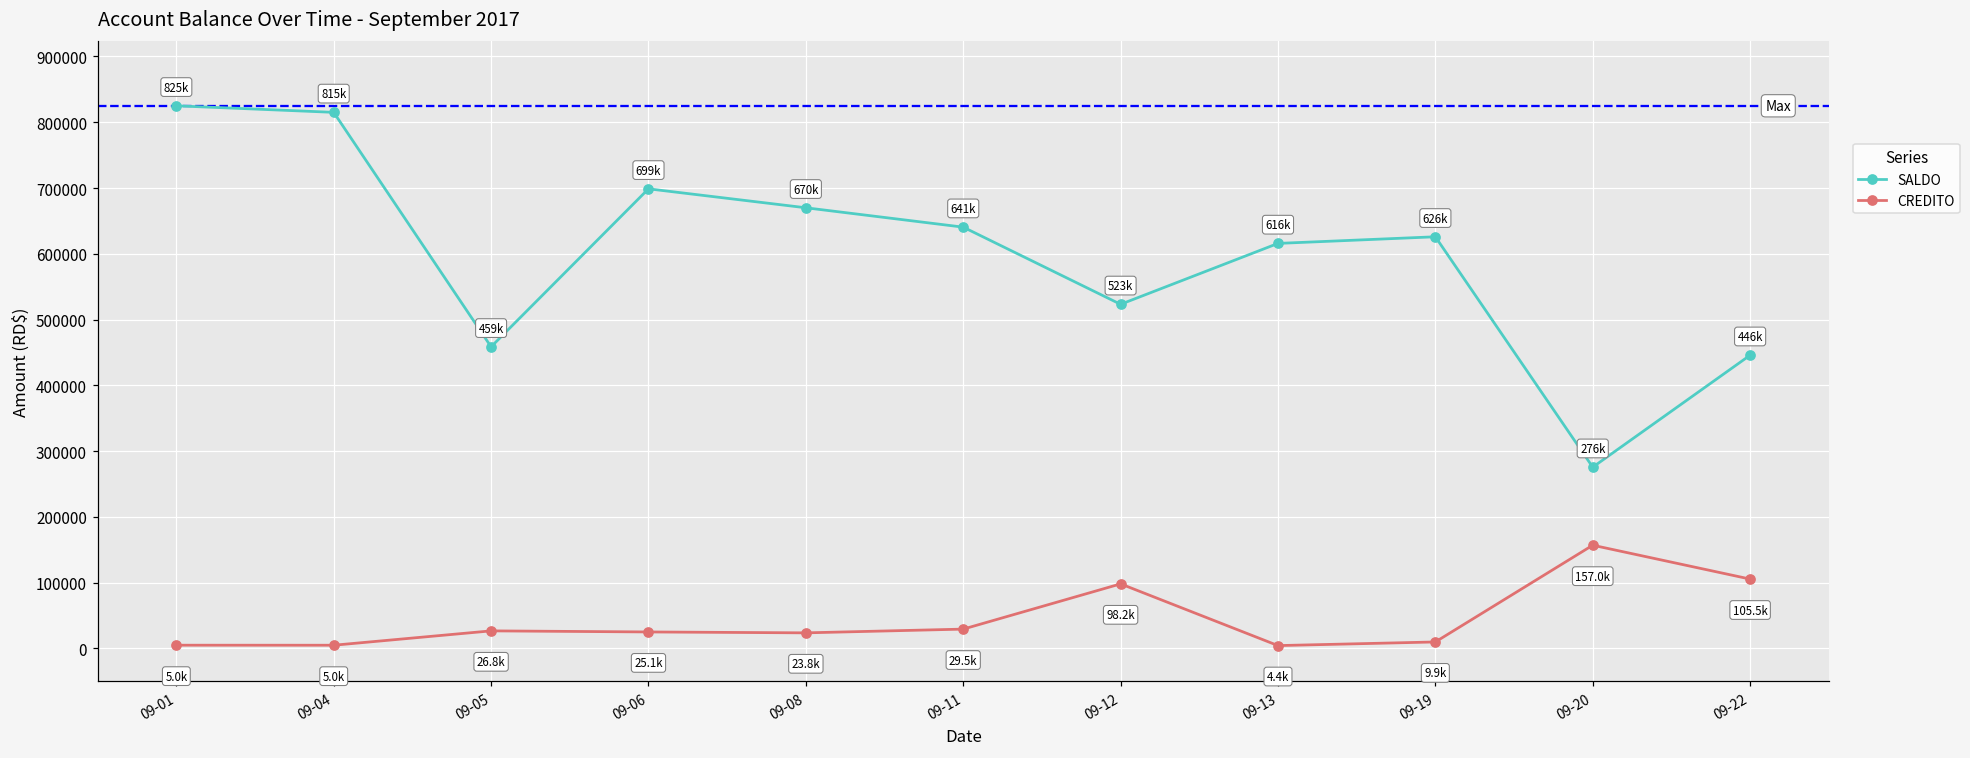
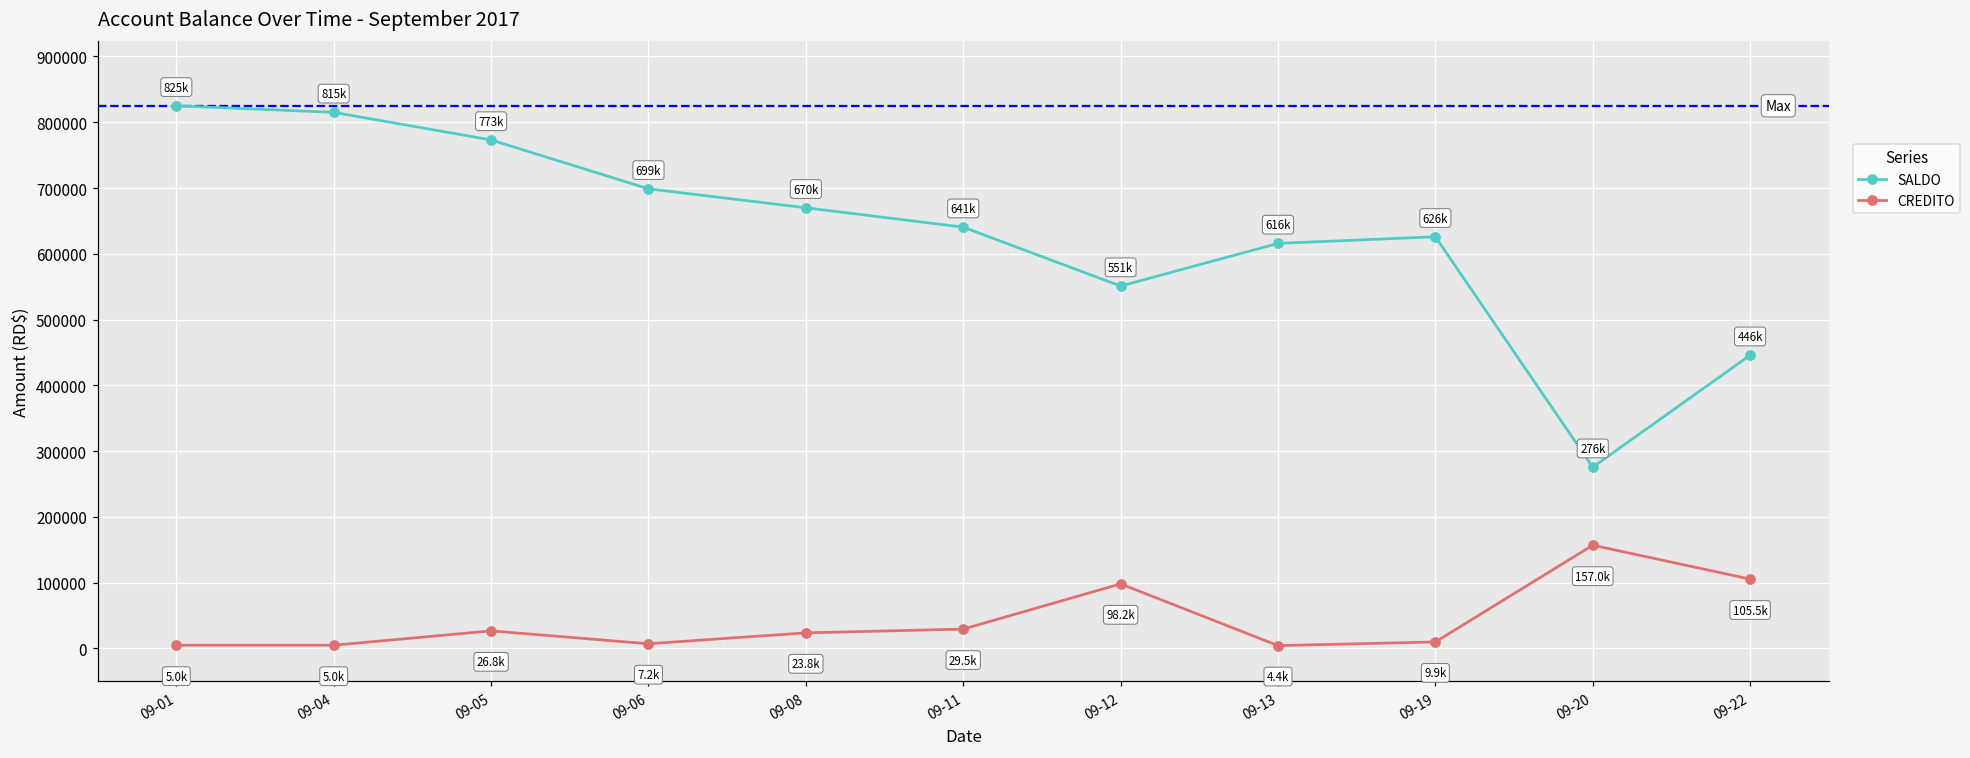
SALDO, 09-05: 459k -> 773k
CREDITO, 09-06: 25.1k -> 7.2k
SALDO, 09-12: 523k -> 551k
